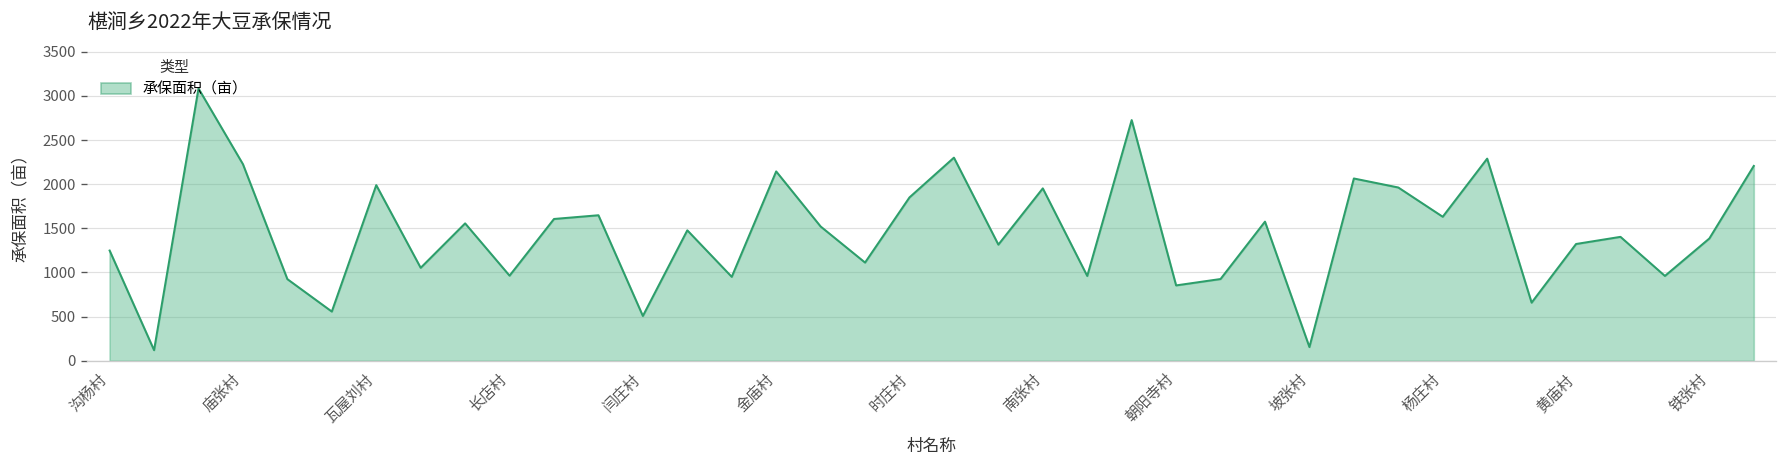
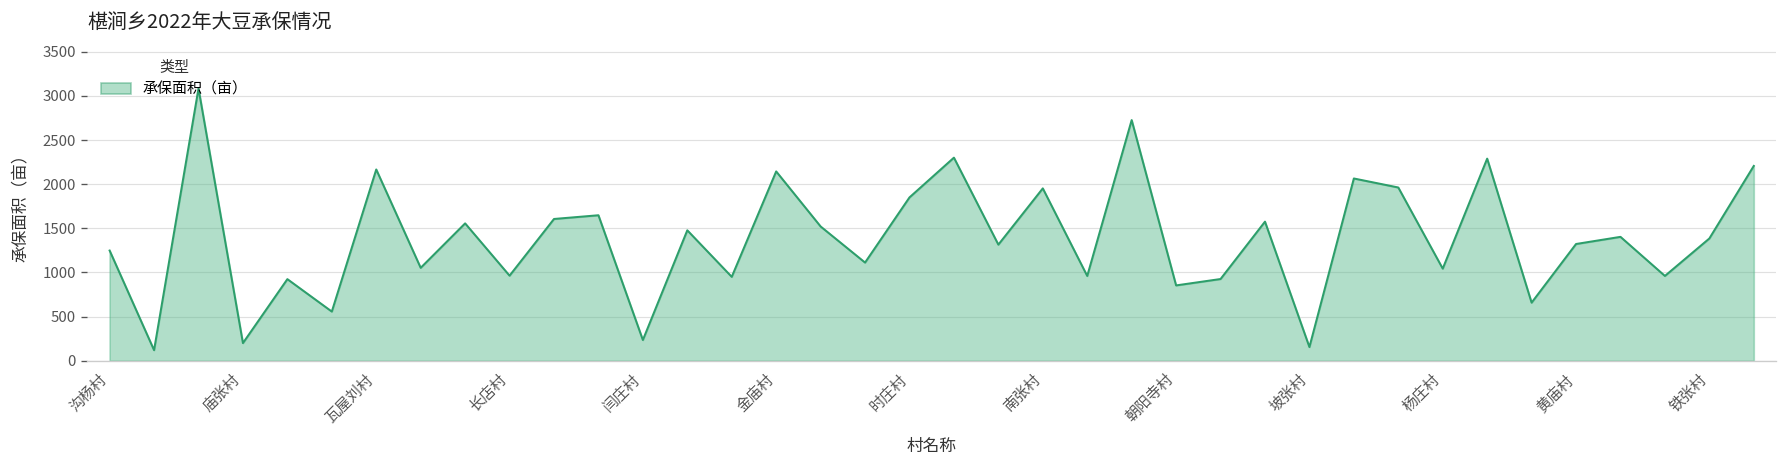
庙张村: 2200 -> 200
瓦屋刘村: 2000 -> 2200
闫庄村: 500 -> 200
杨庄村: 1600 -> 1000
